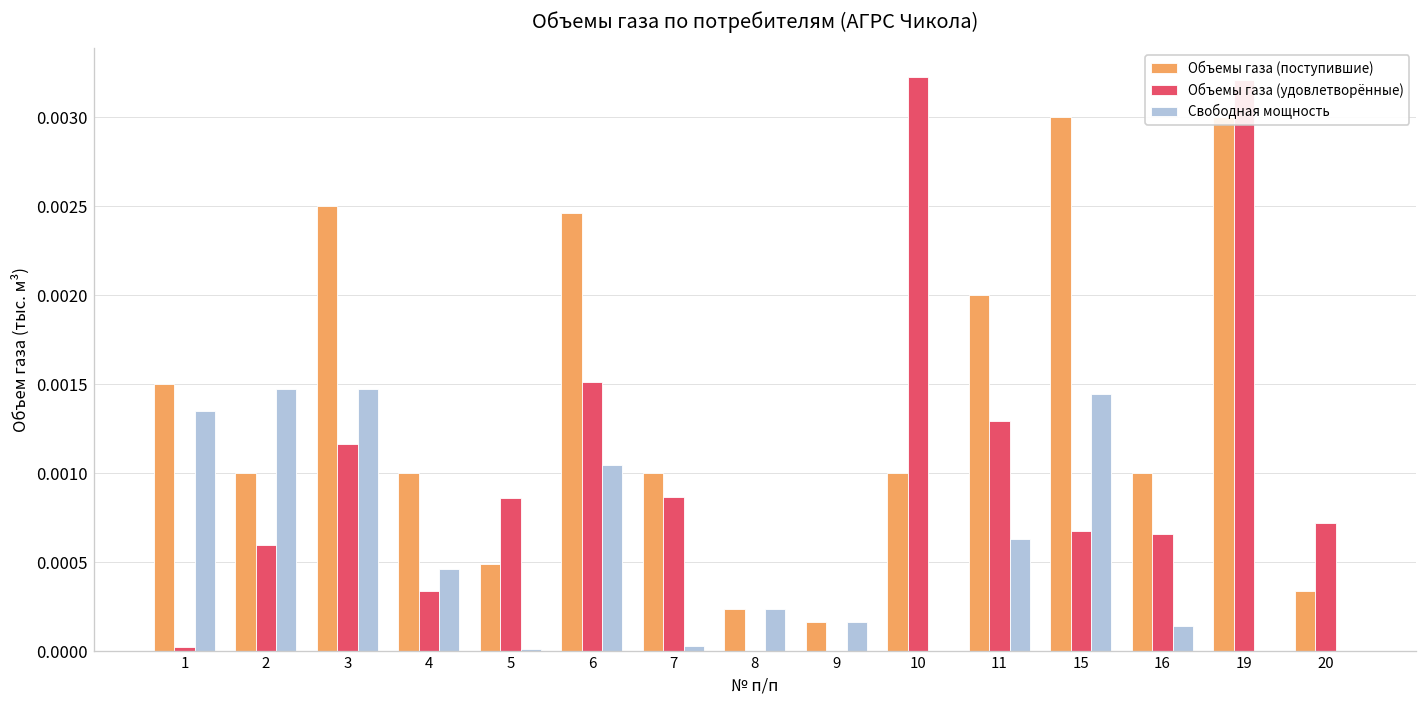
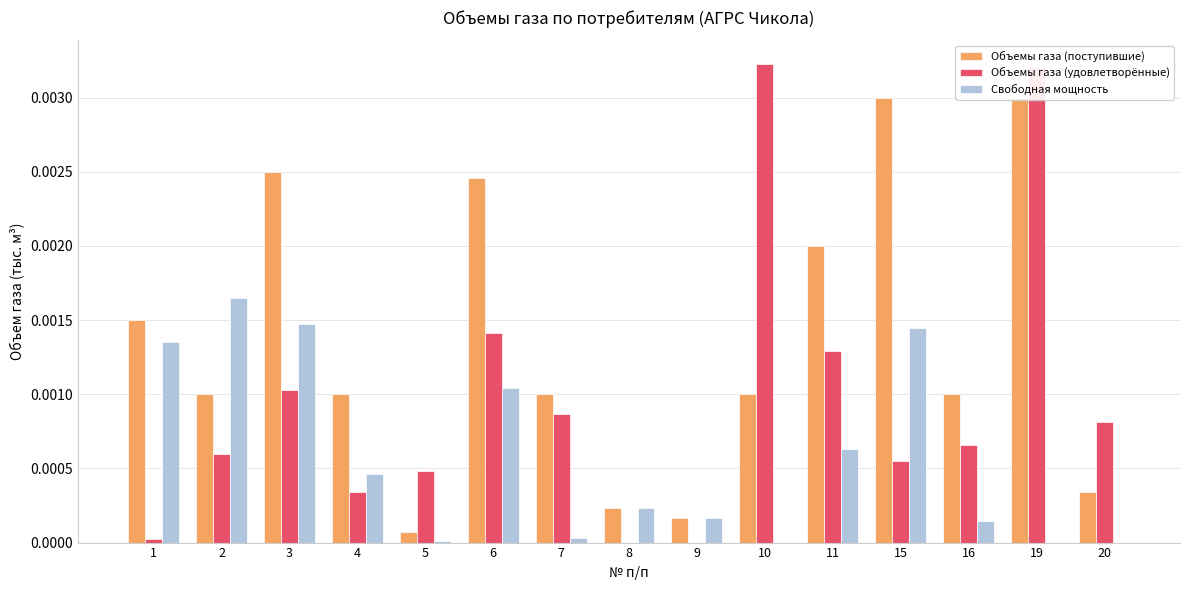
Свободная мощность, 2: 0.00148 -> 0.00165
Объемы газа (удовлетворённые), 3: 0.00116 -> 0.00103
Объемы газа (поступившие), 5: 0.00049 -> 0.00007
Объемы газа (удовлетворённые), 5: 0.00086 -> 0.00048
Объемы газа (удовлетворённые), 6: 0.00151 -> 0.00142
Объемы газа (удовлетворённые), 15: 0.00067 -> 0.00055
Объемы газа (удовлетворённые), 20: 0.00072 -> 0.00081
